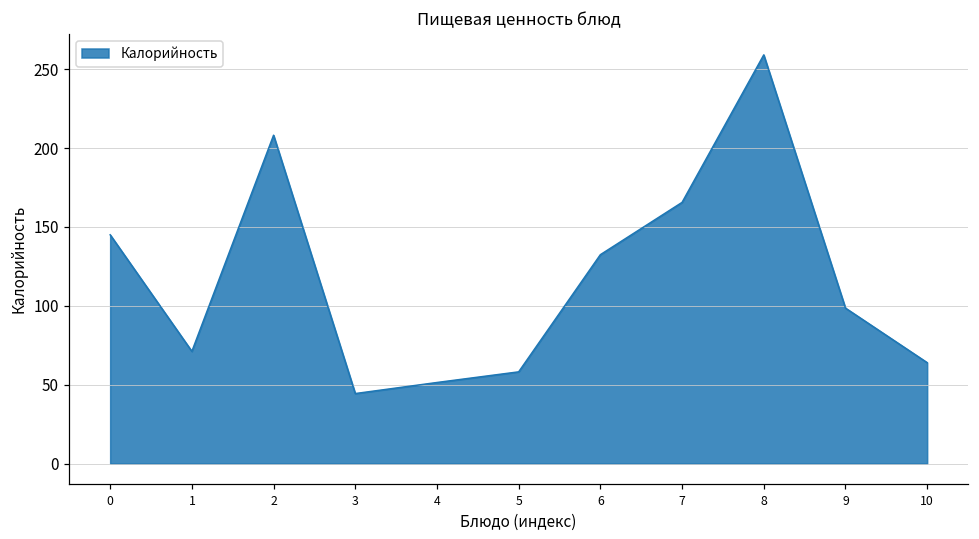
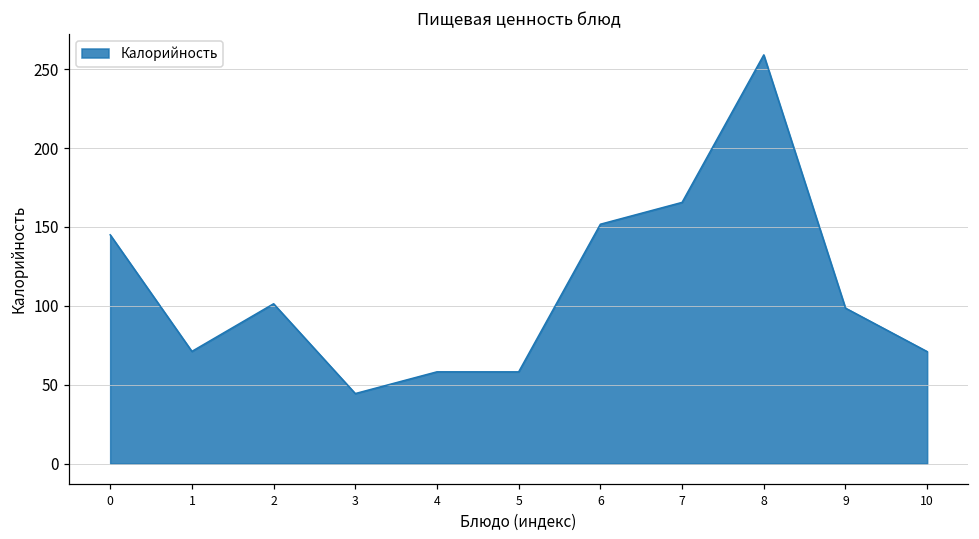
2: 208 -> 101
4: 51 -> 58
6: 132 -> 152
10: 64 -> 71
